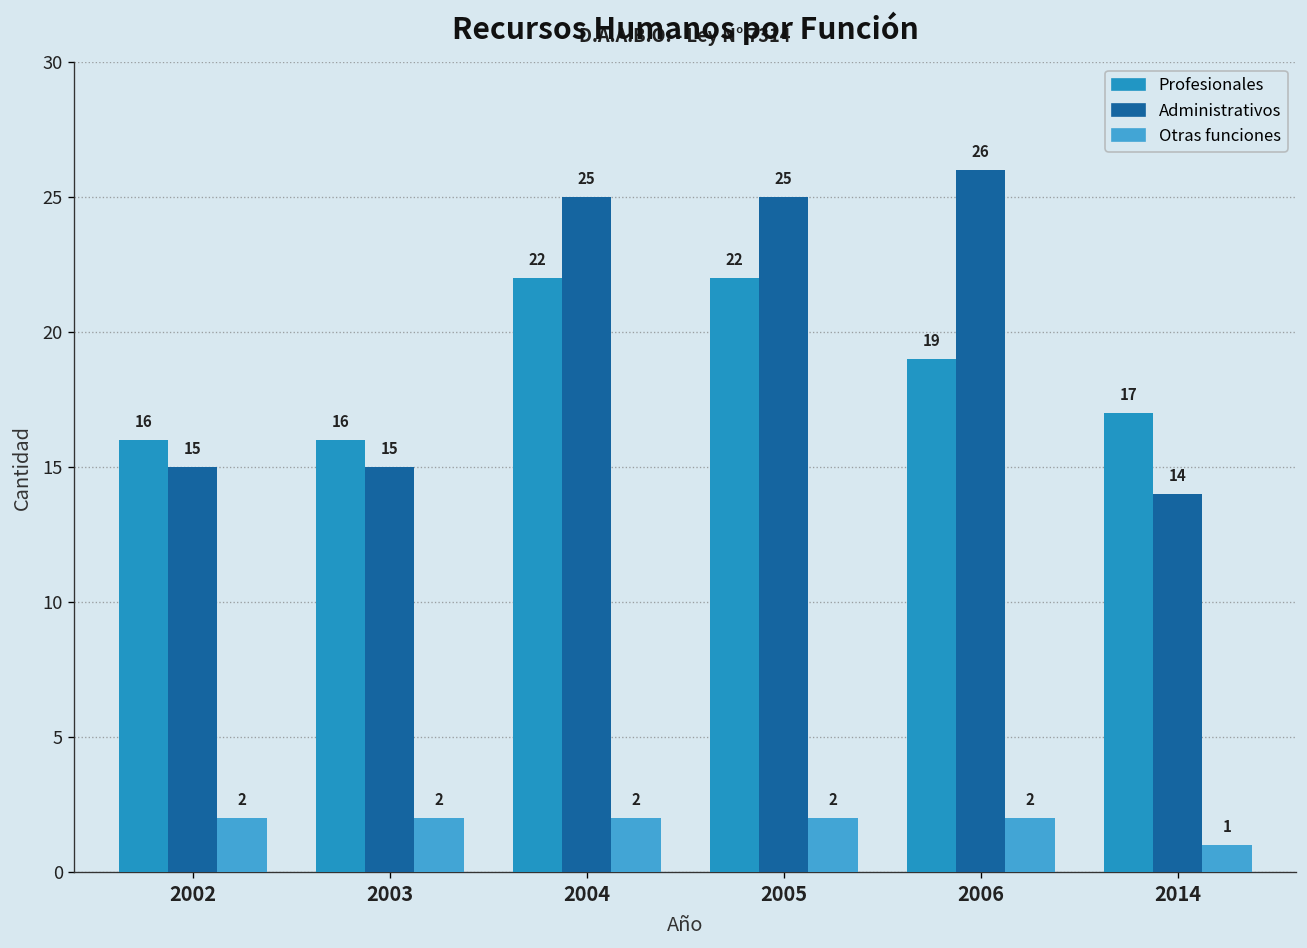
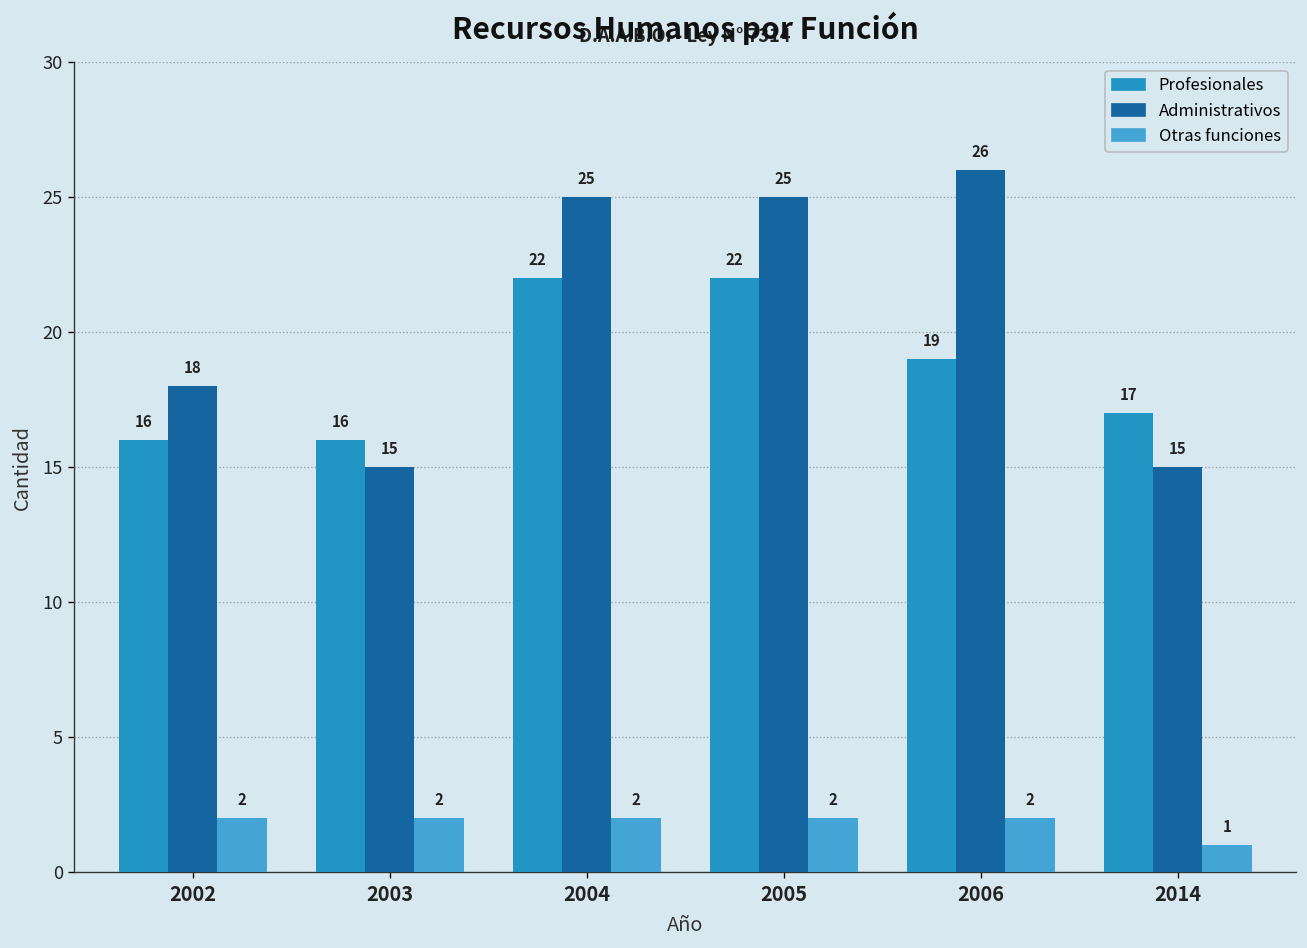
Administrativos, 2002: 15 -> 18
Administrativos, 2014: 14 -> 15
